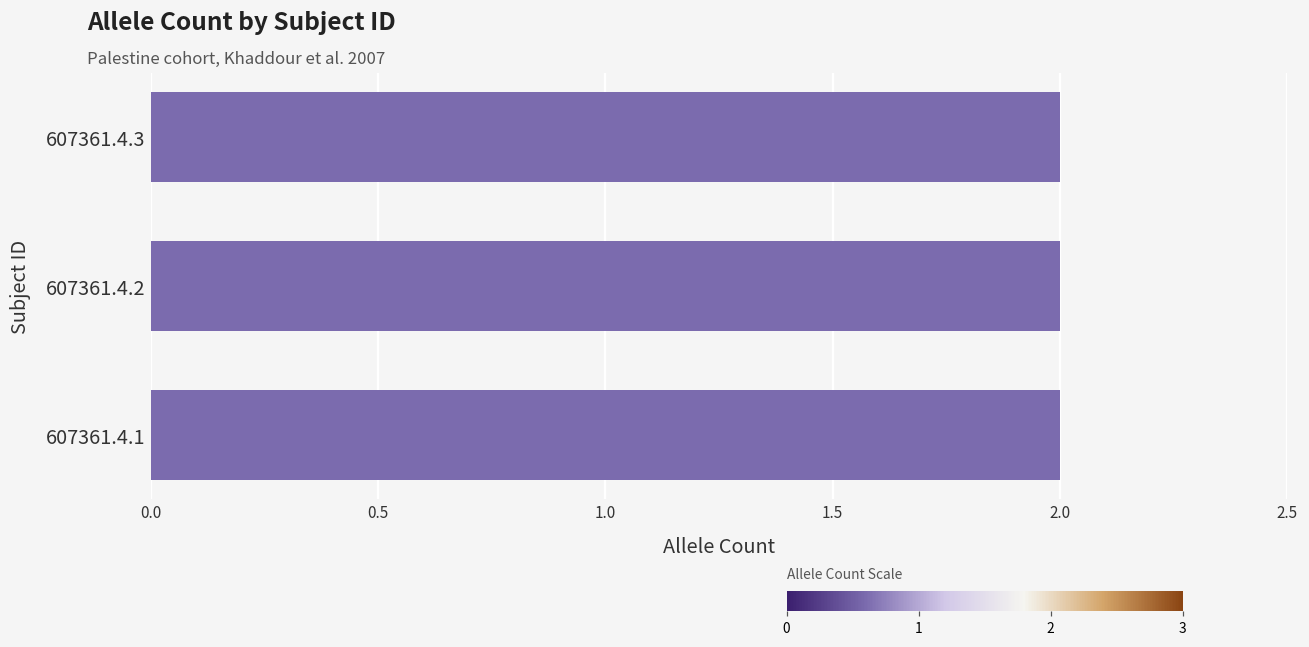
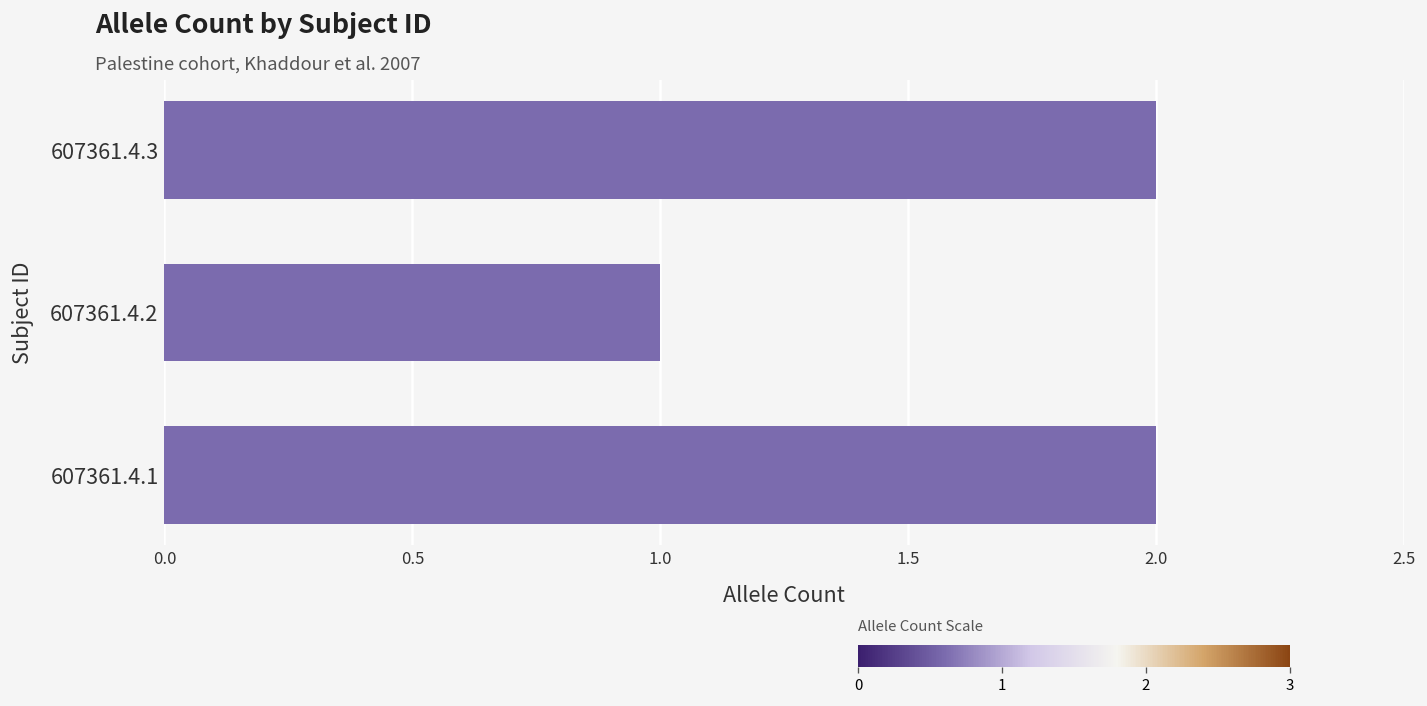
607361.4.2: 2 -> 1
